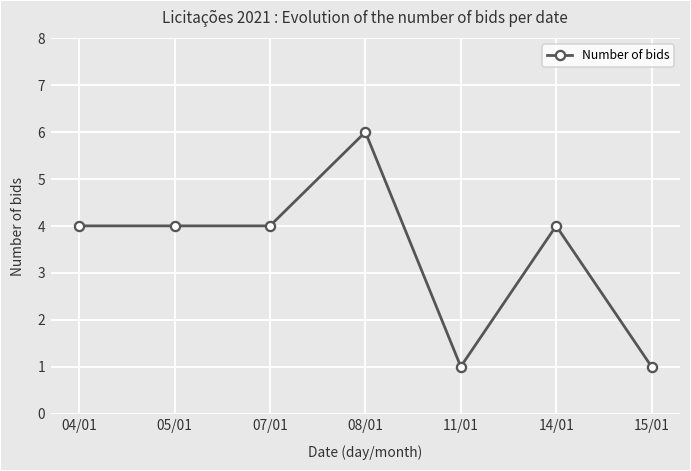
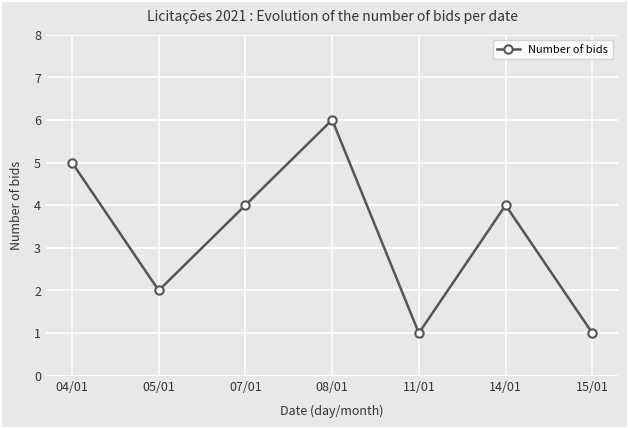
04/01: 4 -> 5
05/01: 4 -> 2
